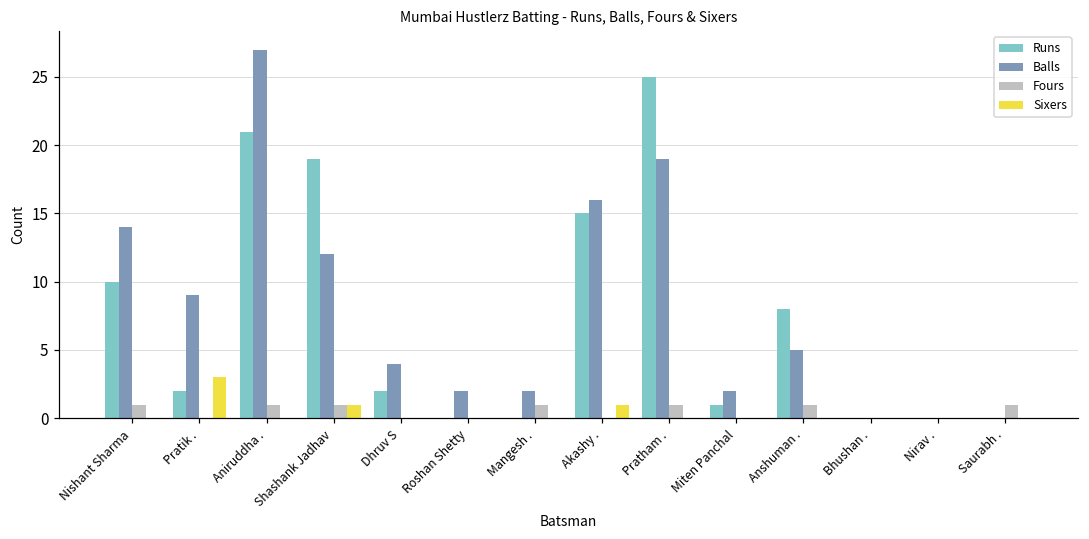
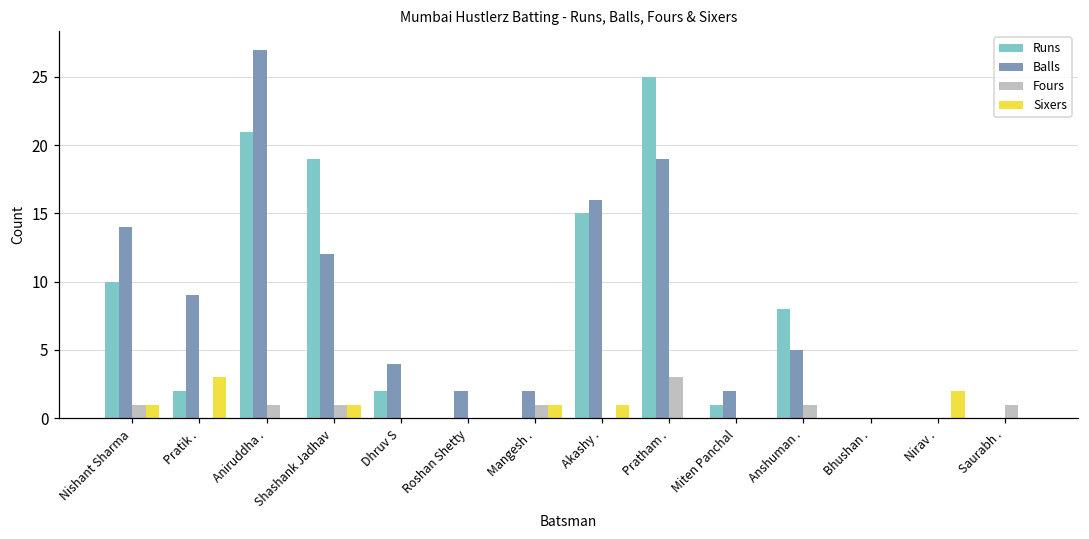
Sixers, Nishant Sharma: 0 -> 1
Sixers, Mangesh .: 0 -> 1
Fours, Pratham .: 1 -> 3
Sixers, Nirav .: 0 -> 2
